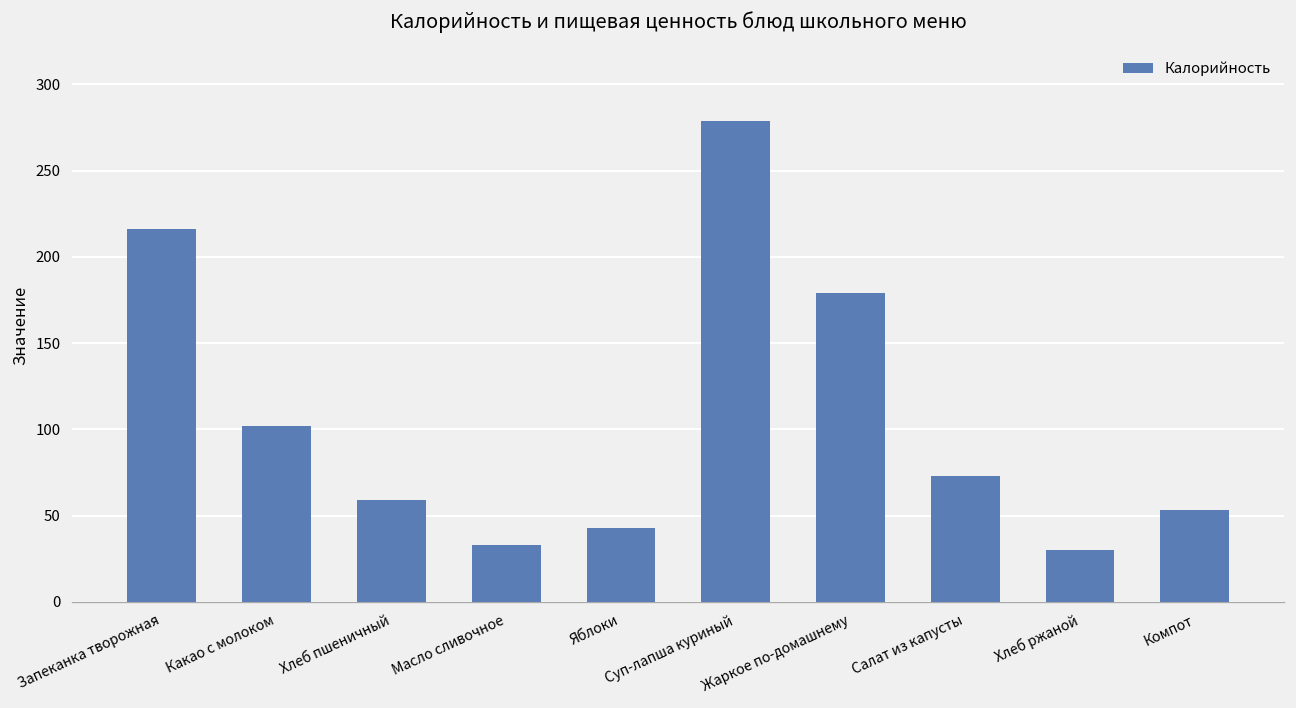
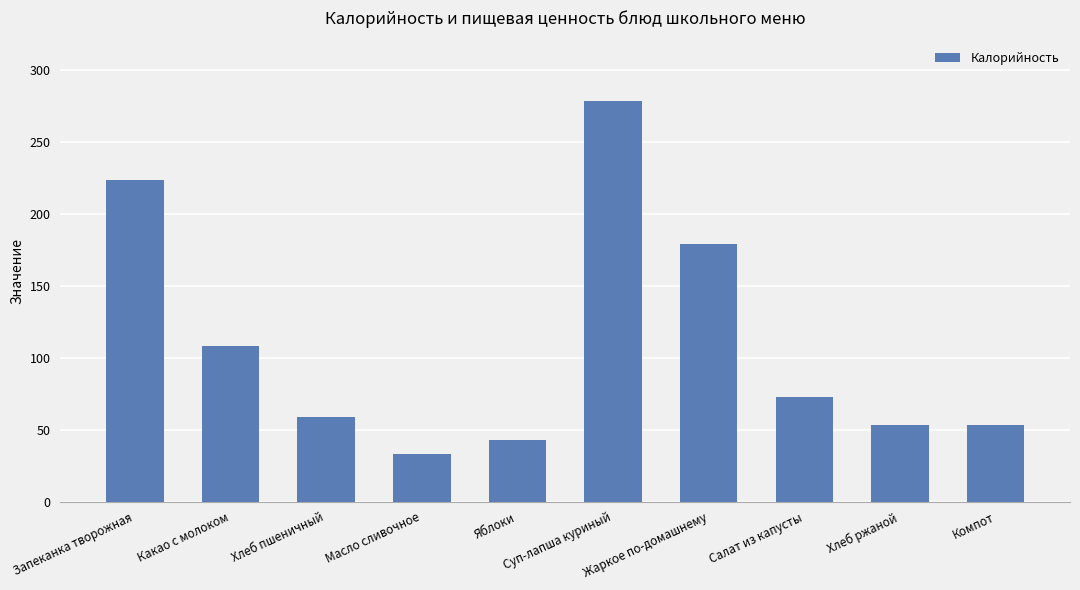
Запеканка творожная: 216 -> 224
Какао с молоком: 102 -> 108
Хлеб ржаной: 30 -> 53
